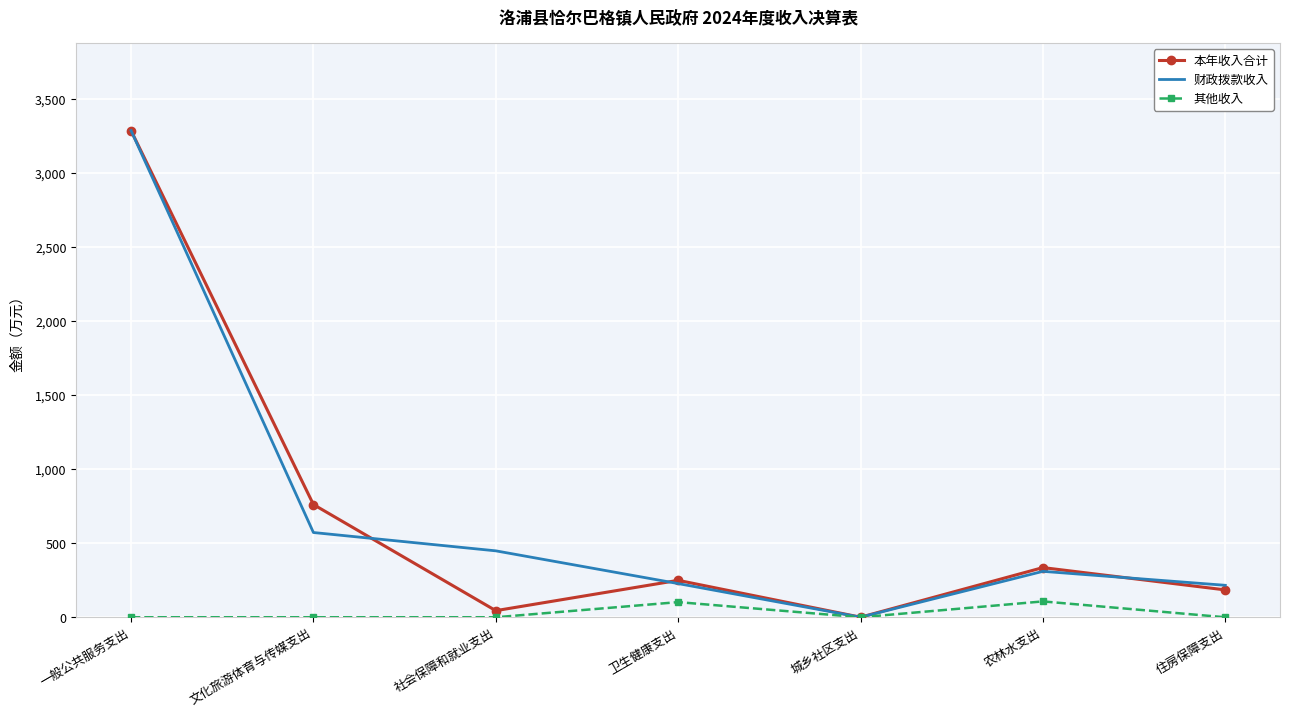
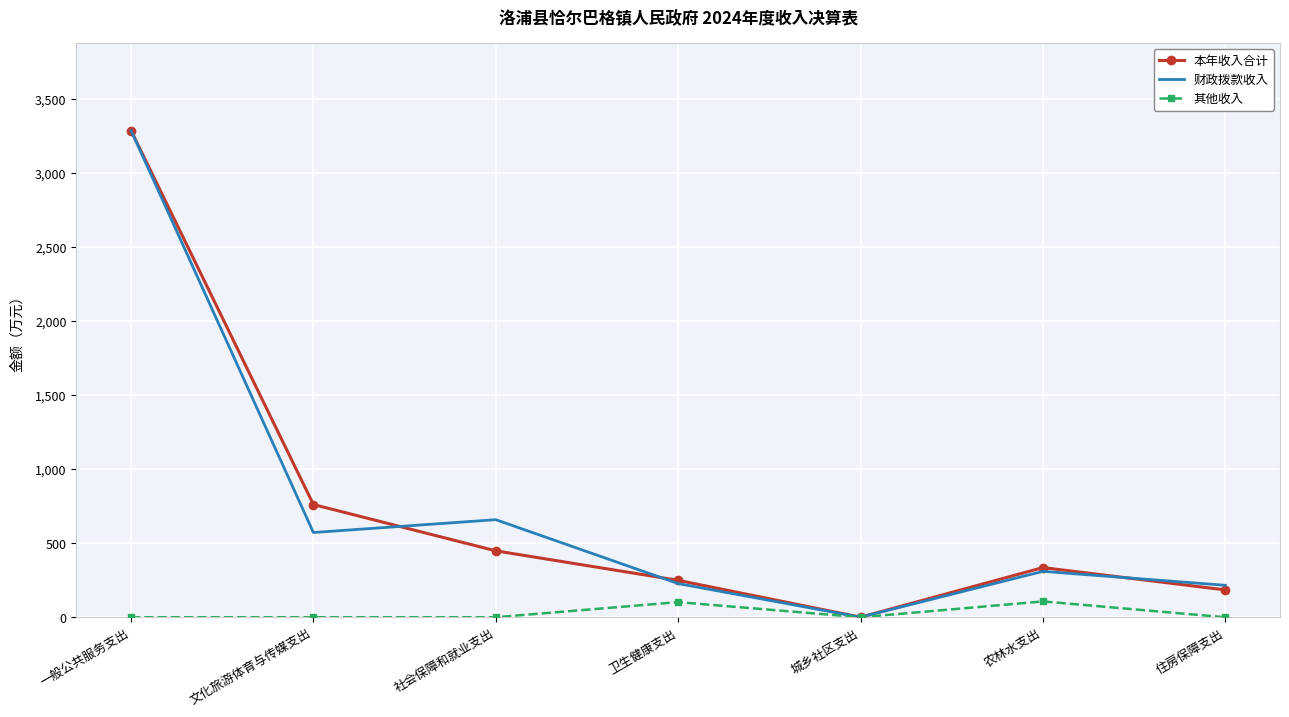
本年收入合计, 社会保障和就业支出: 40 -> 450
财政拨款收入, 社会保障和就业支出: 450 -> 660
